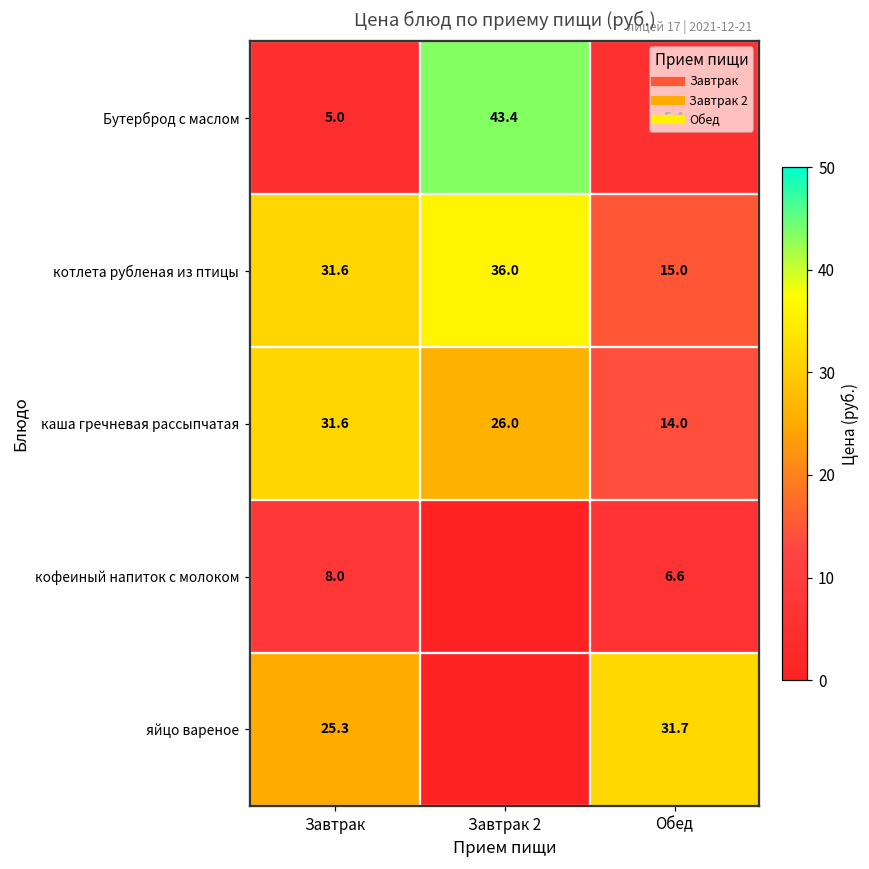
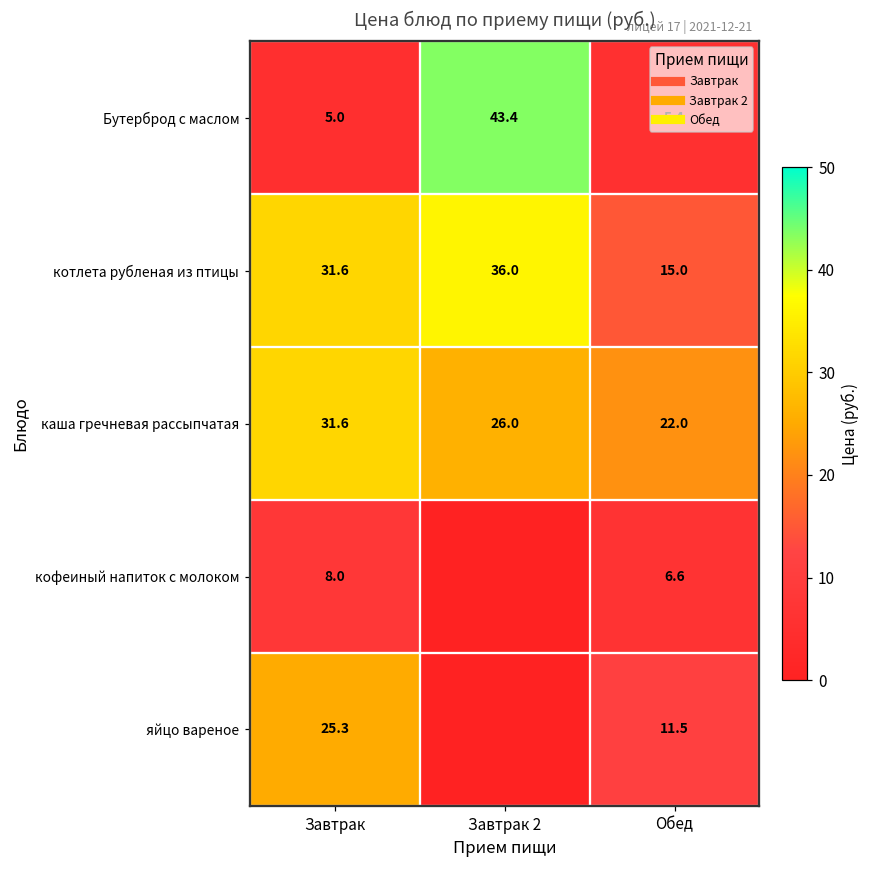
каша гречневая рассыпчатая, Обед: 14.0 -> 22.0
яйцо вареное, Обед: 31.7 -> 11.5
